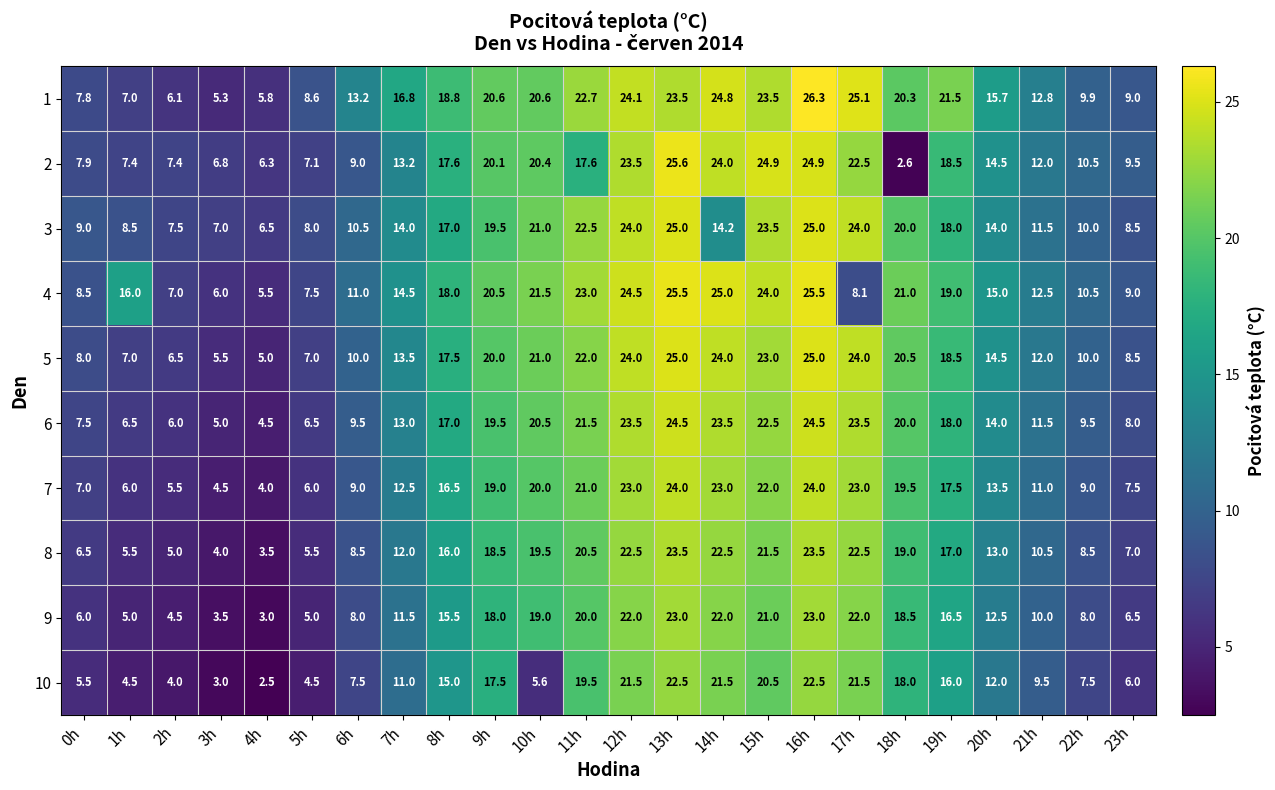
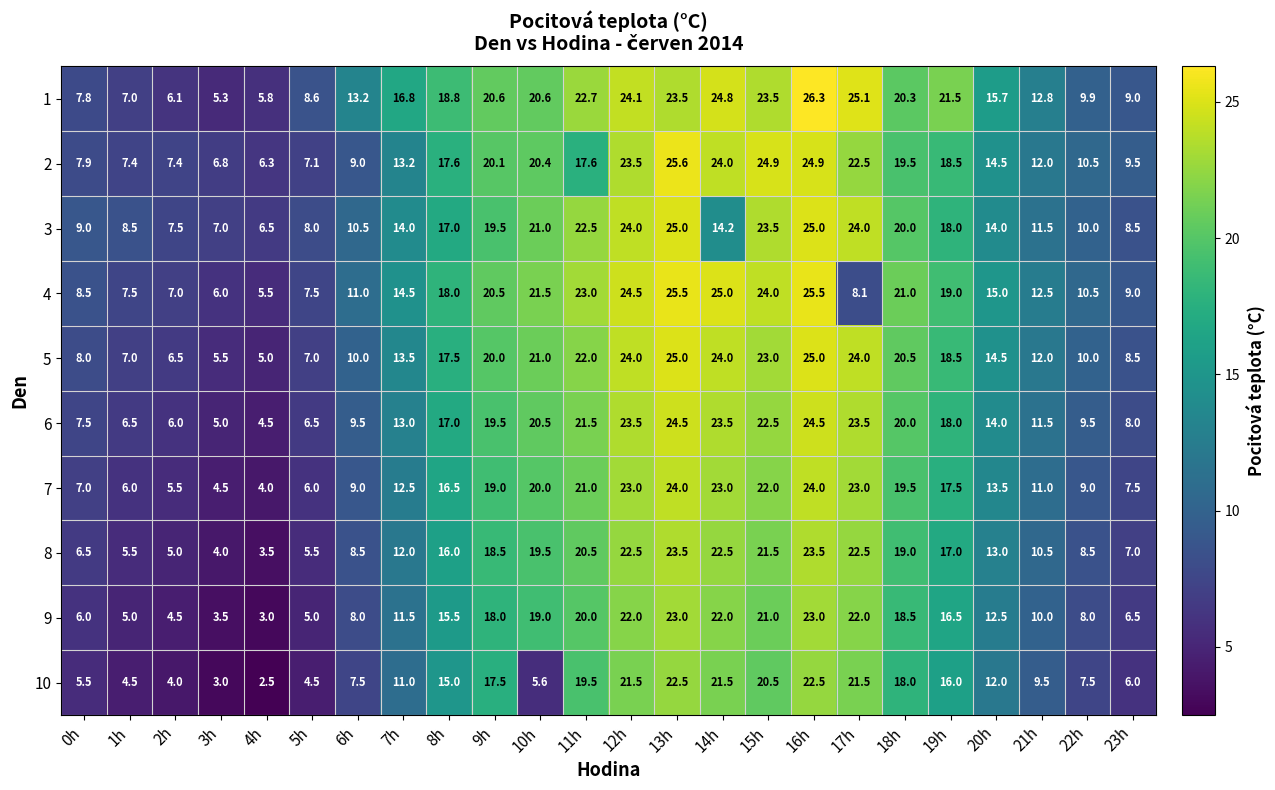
2, 18h: 2.6 -> 19.5
4, 1h: 16.0 -> 7.5
